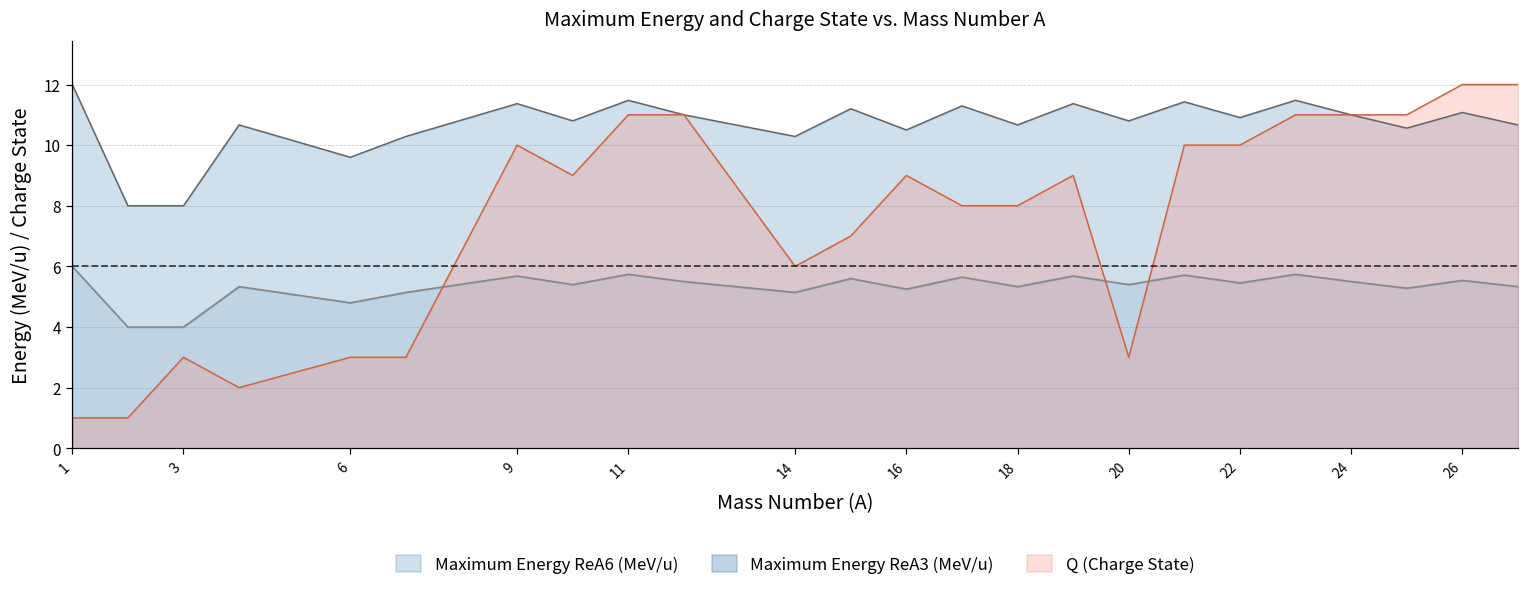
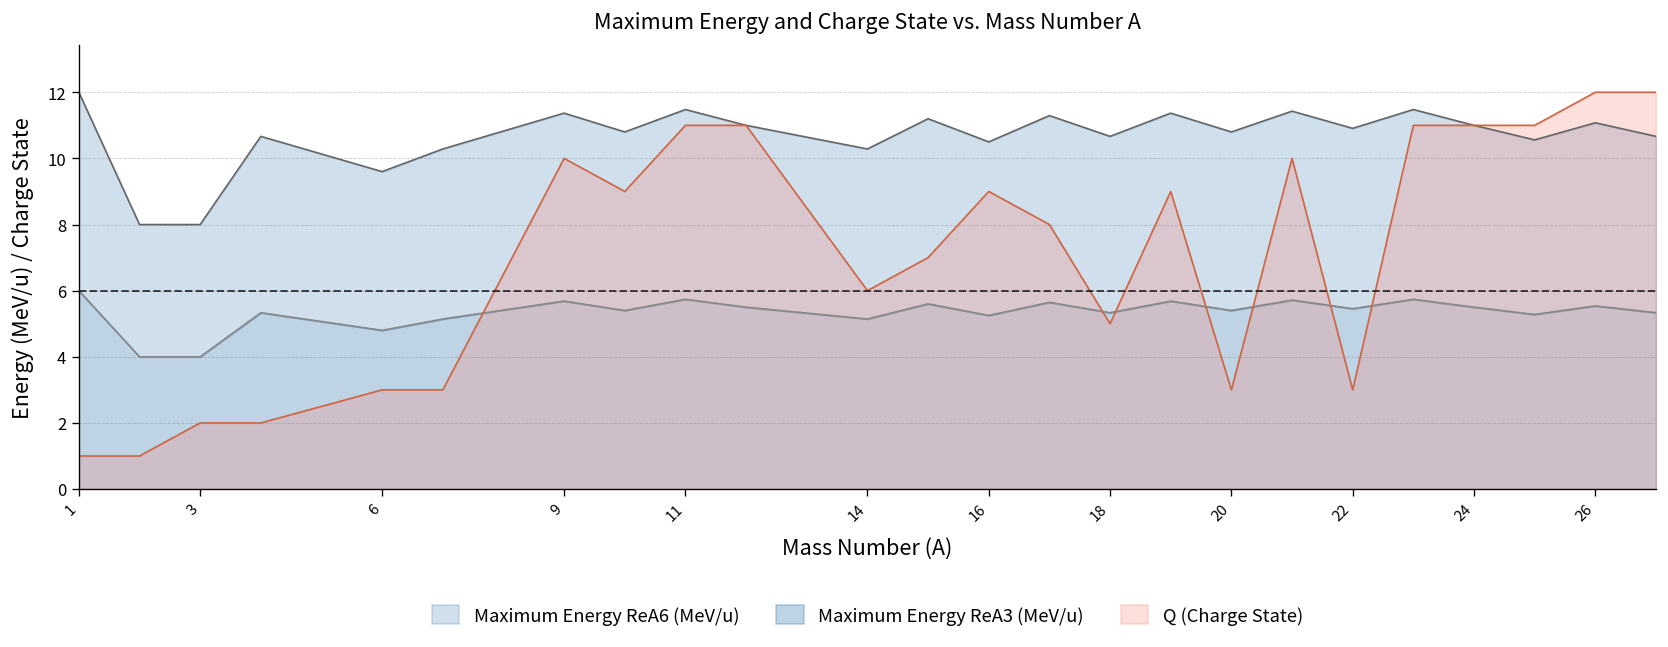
Q (Charge State), 3: 3 -> 2
Q (Charge State), 18: 8 -> 5
Q (Charge State), 22: 10 -> 3
